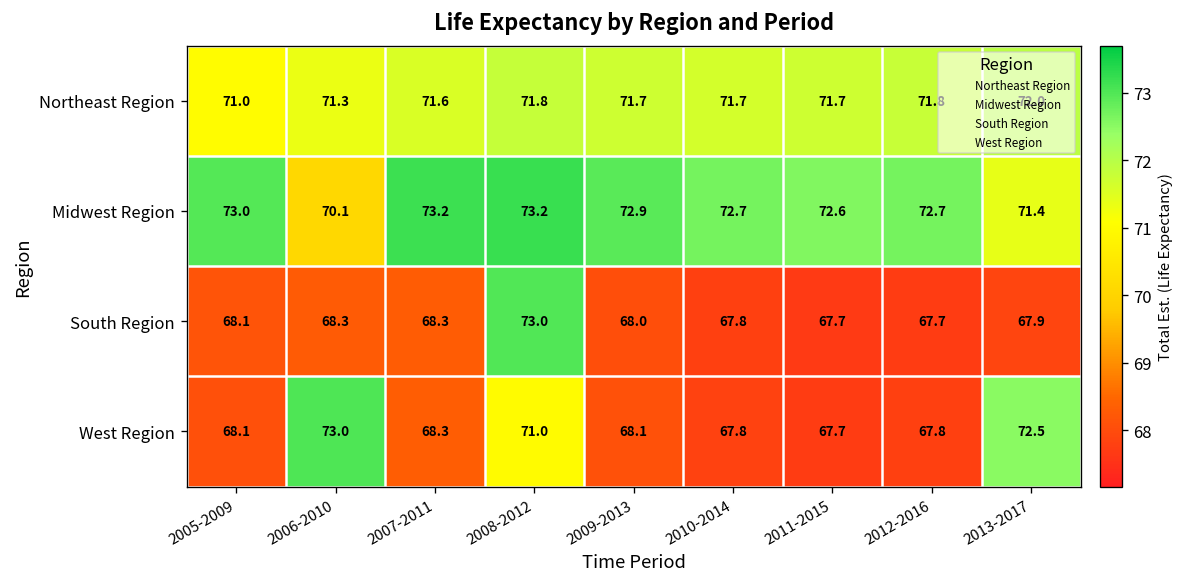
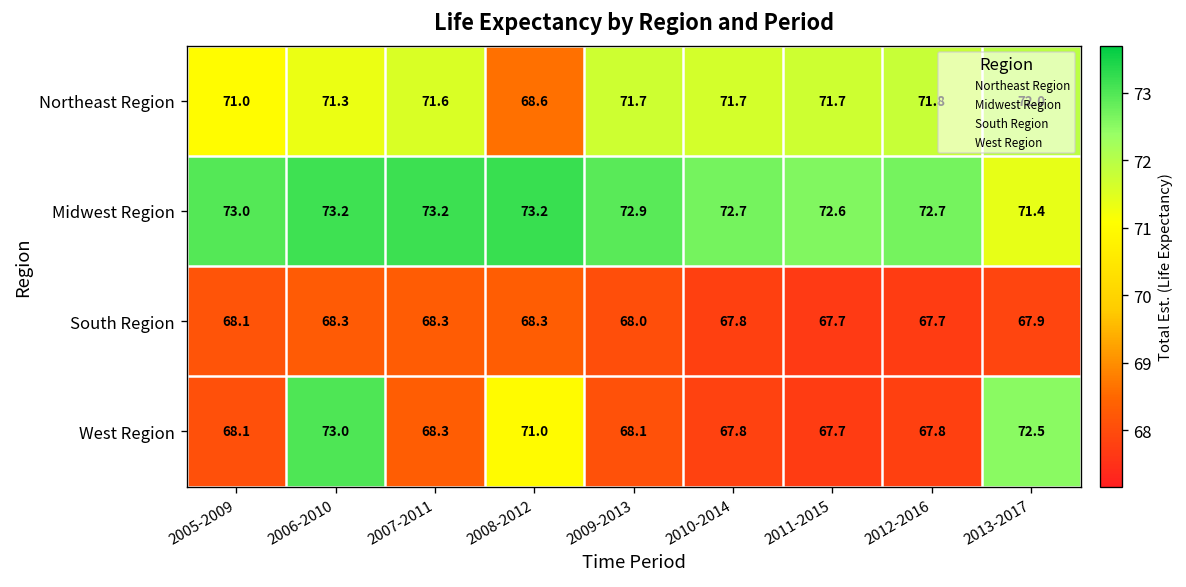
Northeast Region, 2008-2012: 71.8 -> 68.6
Midwest Region, 2006-2010: 70.1 -> 73.2
South Region, 2008-2012: 73.0 -> 68.3
